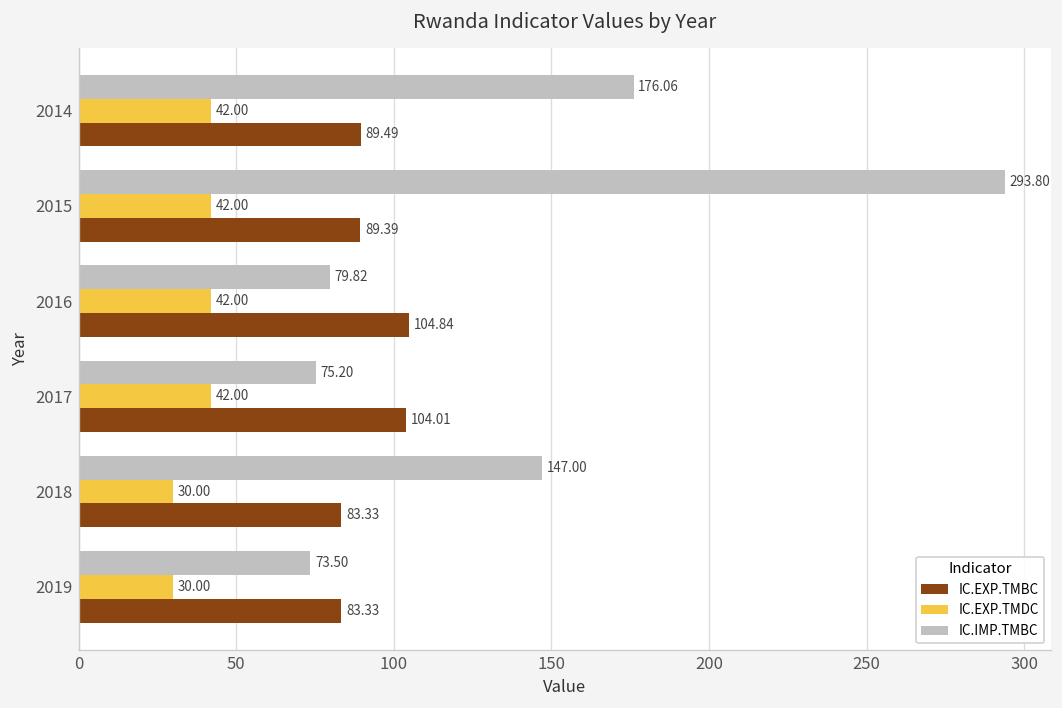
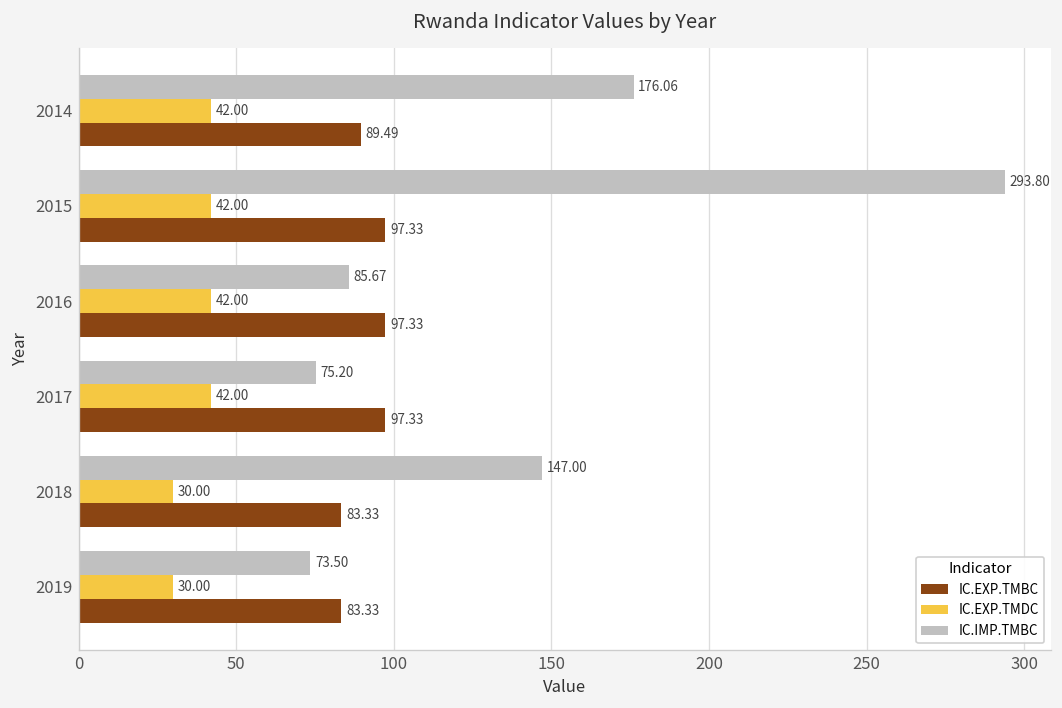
IC.EXP.TMBC, 2015: 89.39 -> 97.33
IC.IMP.TMBC, 2016: 79.82 -> 85.67
IC.EXP.TMBC, 2016: 104.84 -> 97.33
IC.EXP.TMBC, 2017: 104.01 -> 97.33
